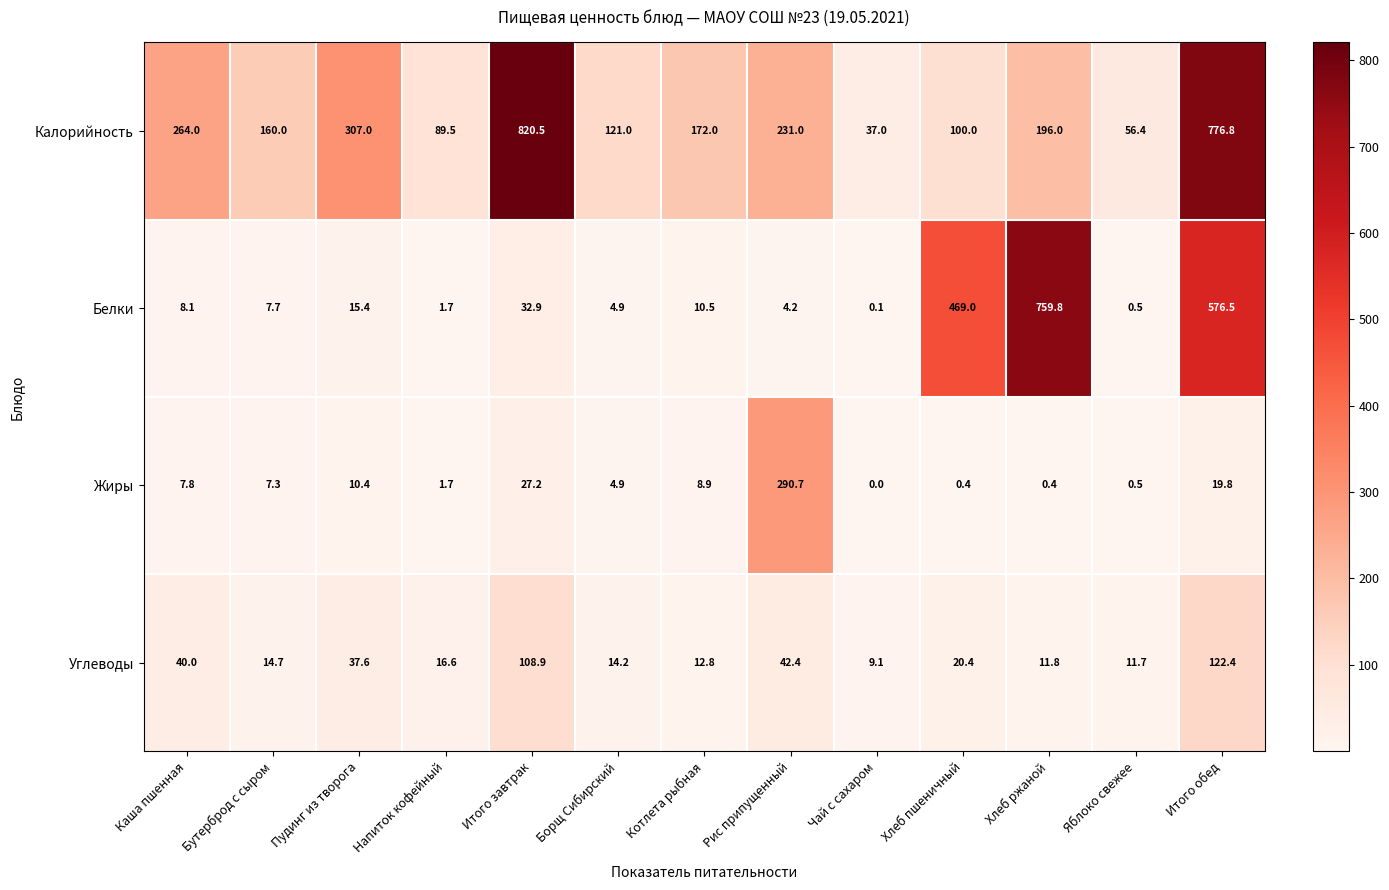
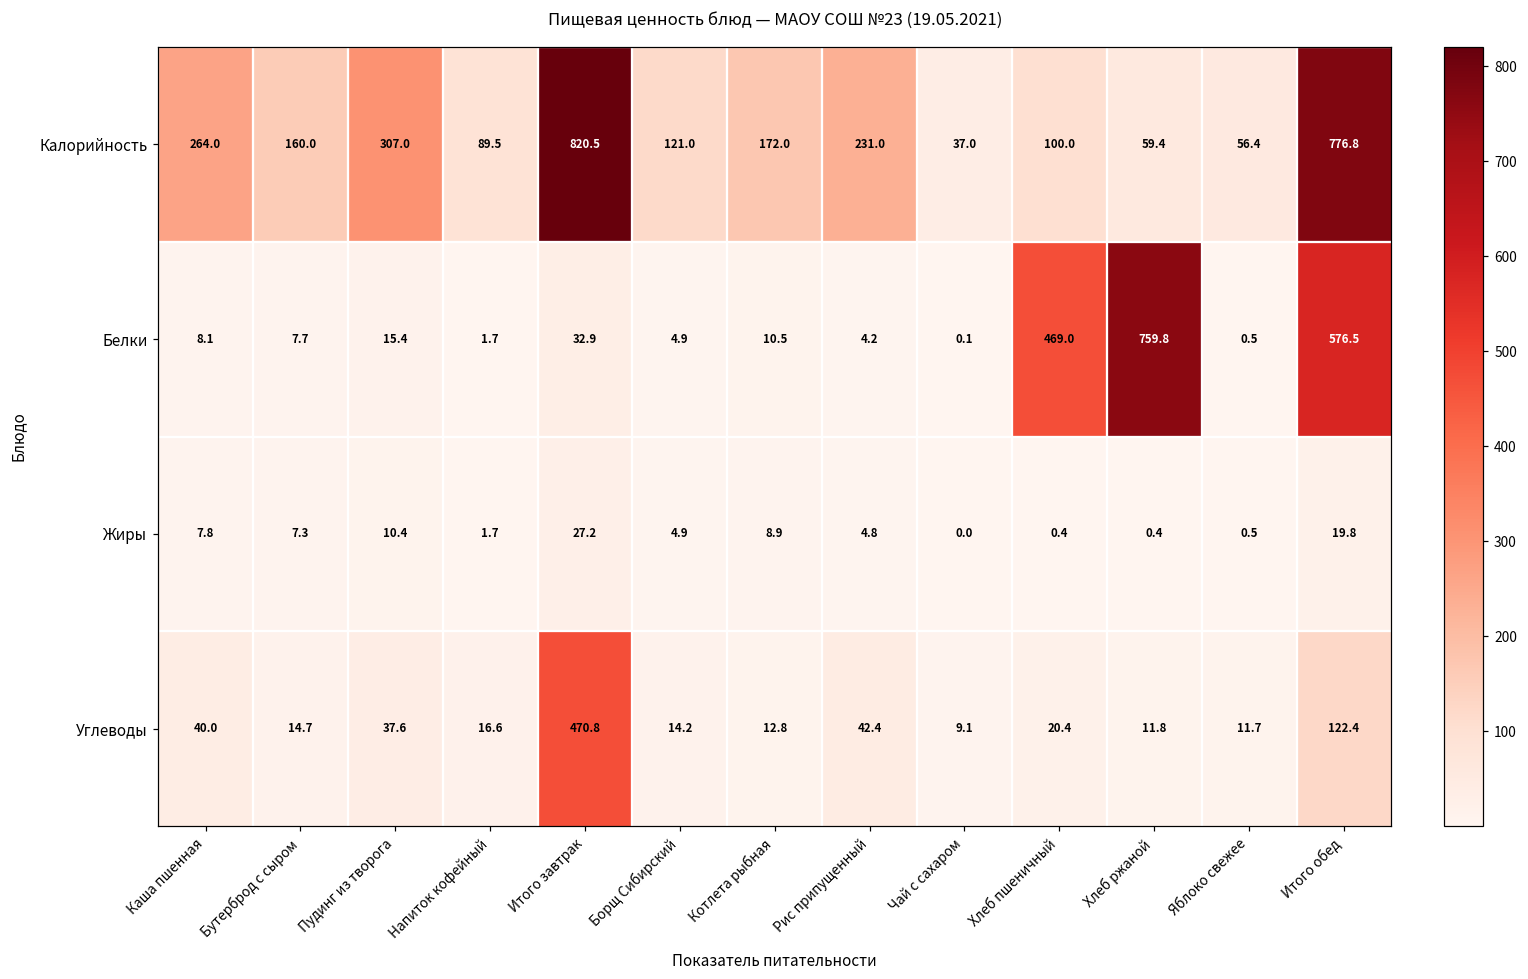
Калорийность, Хлеб ржаной: 196.0 -> 59.4
Жиры, Рис припущенный: 290.7 -> 4.8
Углеводы, Итого завтрак: 108.9 -> 470.8
